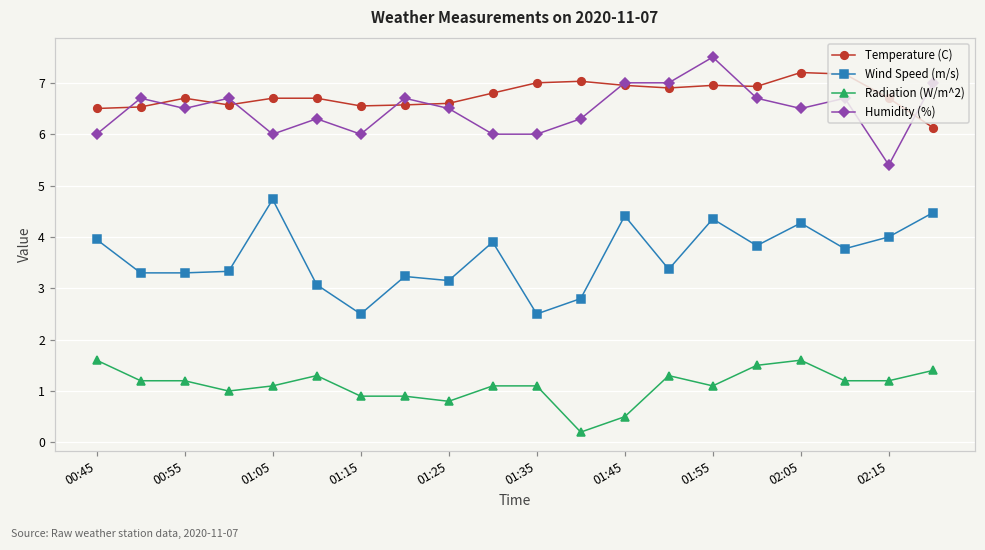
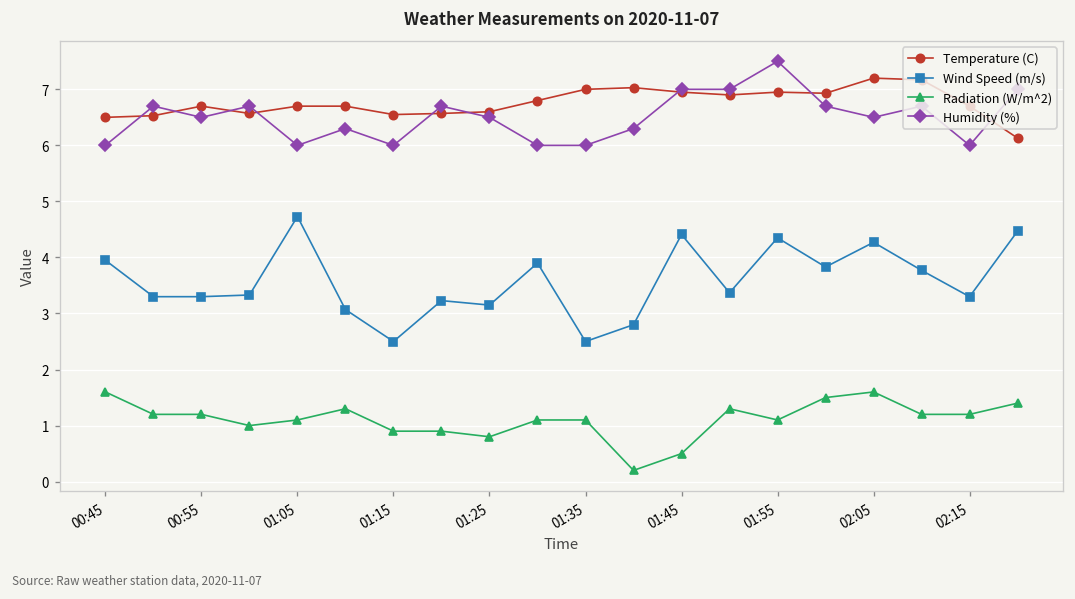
Wind Speed (m/s), 02:15: 4.0 -> 3.3
Humidity (%), 02:15: 5.4 -> 6.0
